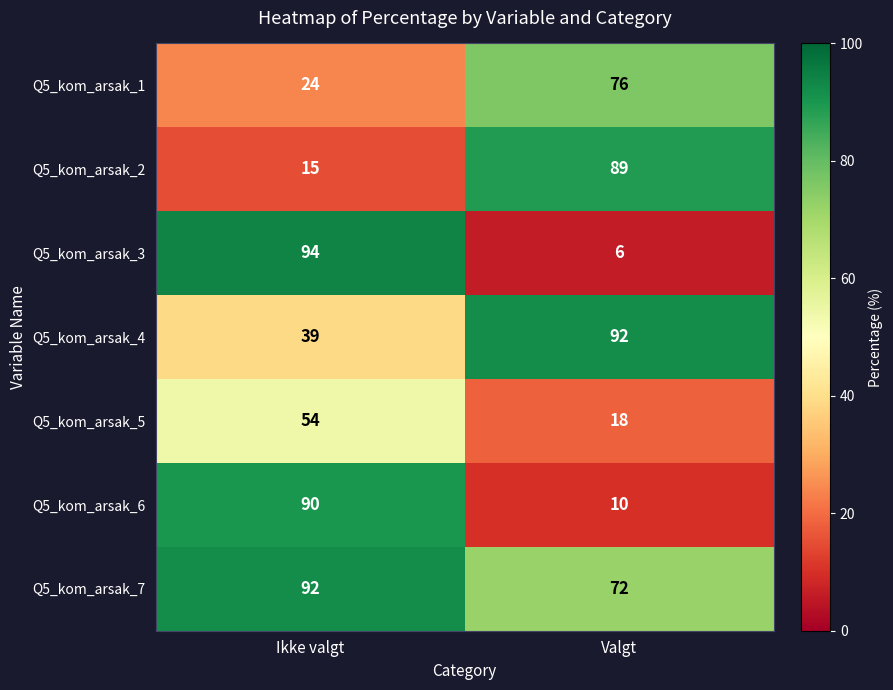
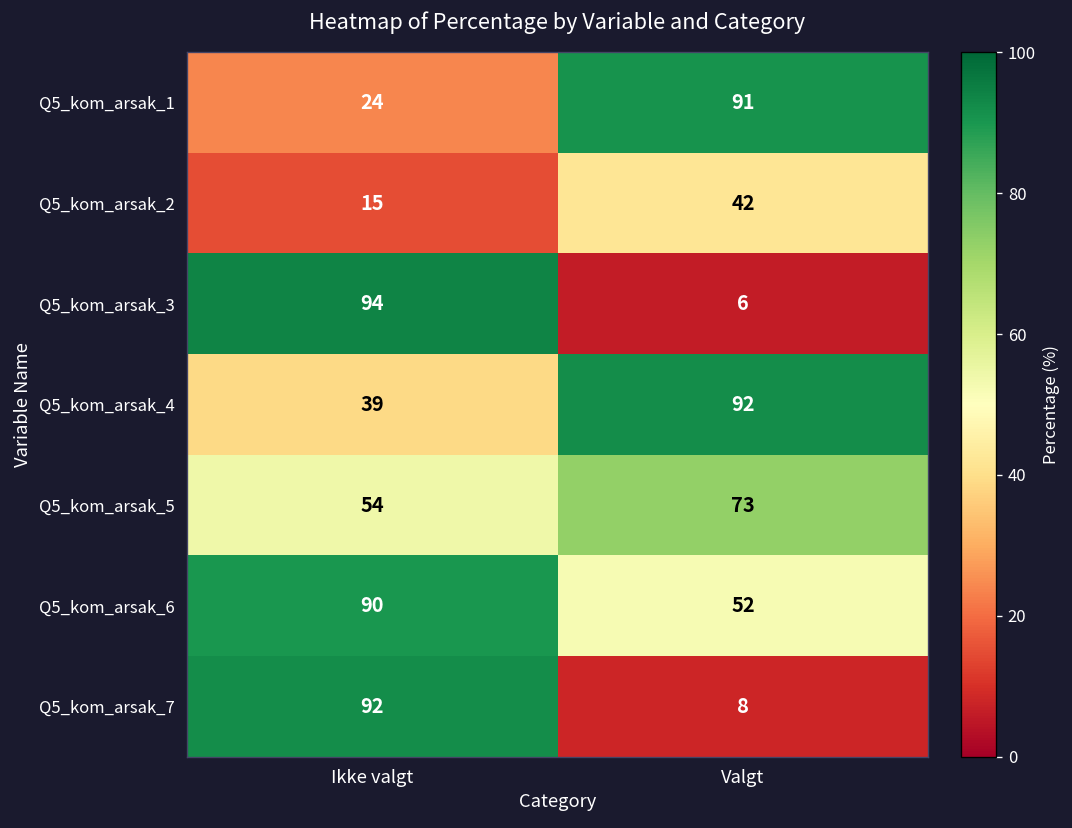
Q5_kom_arsak_1, Valgt: 76 -> 91
Q5_kom_arsak_2, Valgt: 89 -> 42
Q5_kom_arsak_5, Valgt: 18 -> 73
Q5_kom_arsak_6, Valgt: 10 -> 52
Q5_kom_arsak_7, Valgt: 72 -> 8
